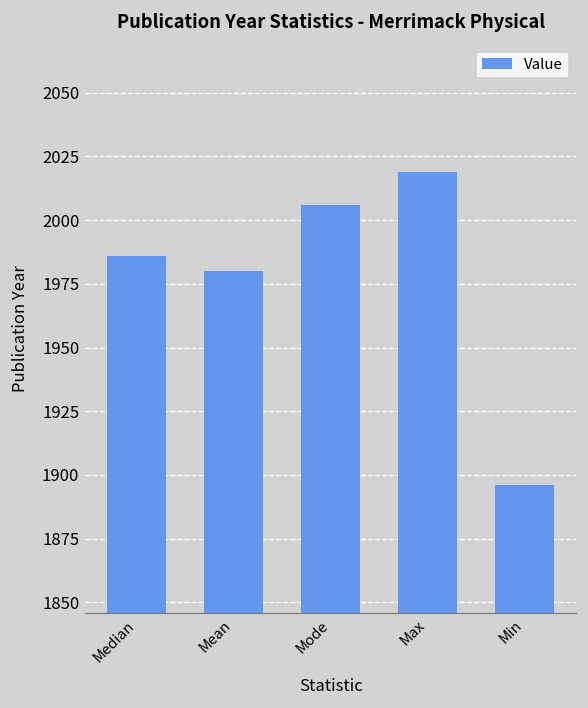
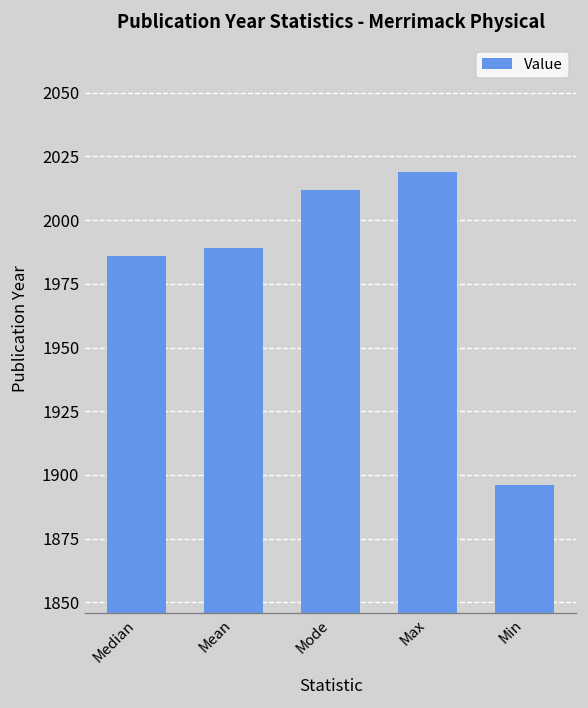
Mean: 1980 -> 1989
Mode: 2006 -> 2012
